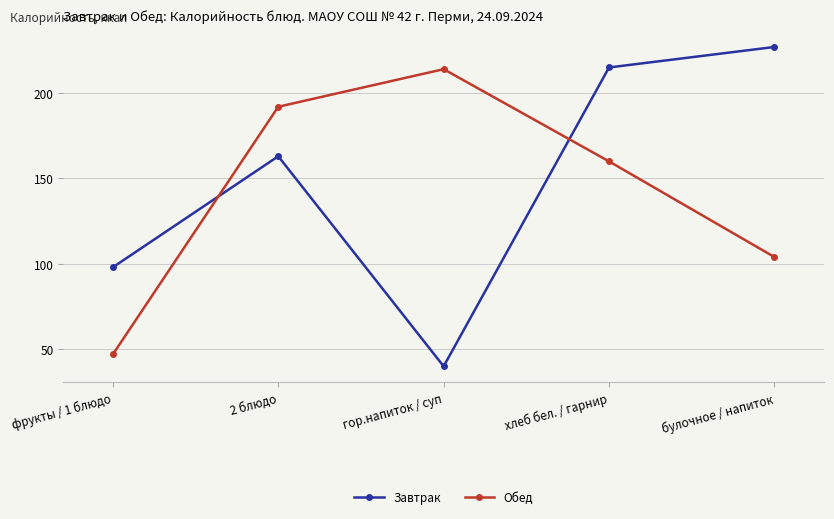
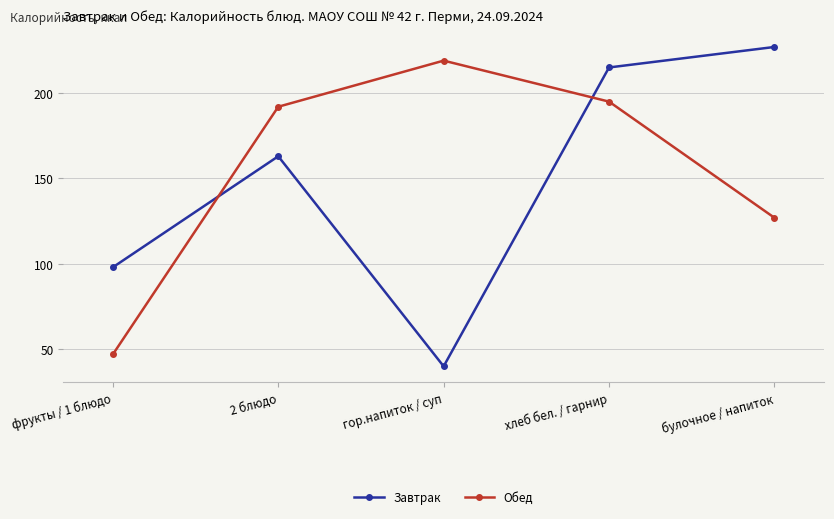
Обед, гор.напиток / суп: 214 -> 219
Обед, хлеб бел. / гарнир: 160 -> 195
Обед, булочное / напиток: 104 -> 127
